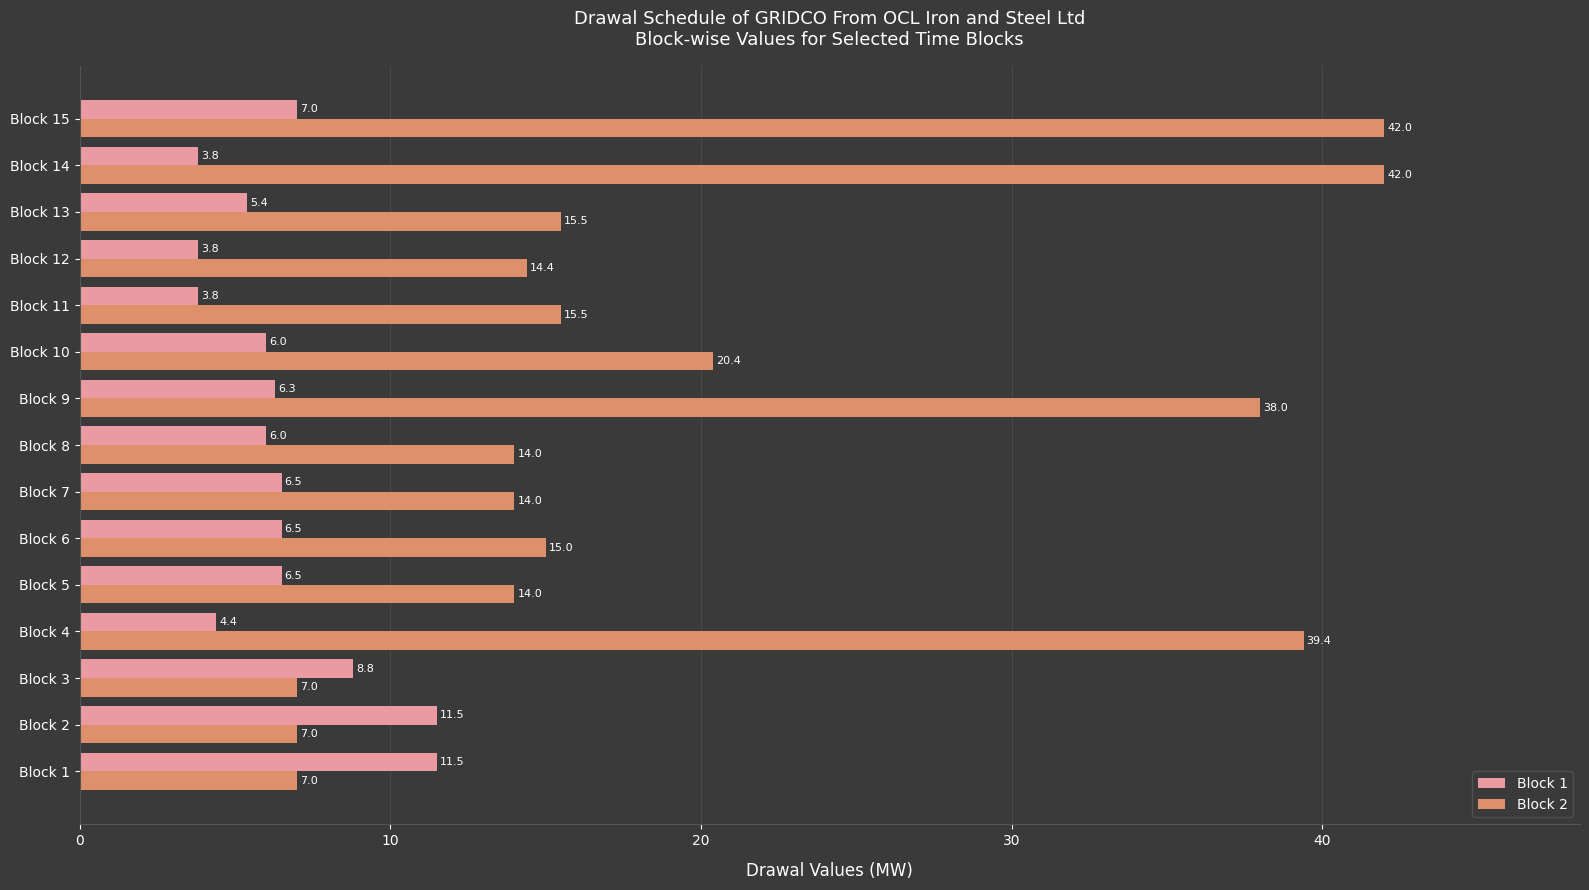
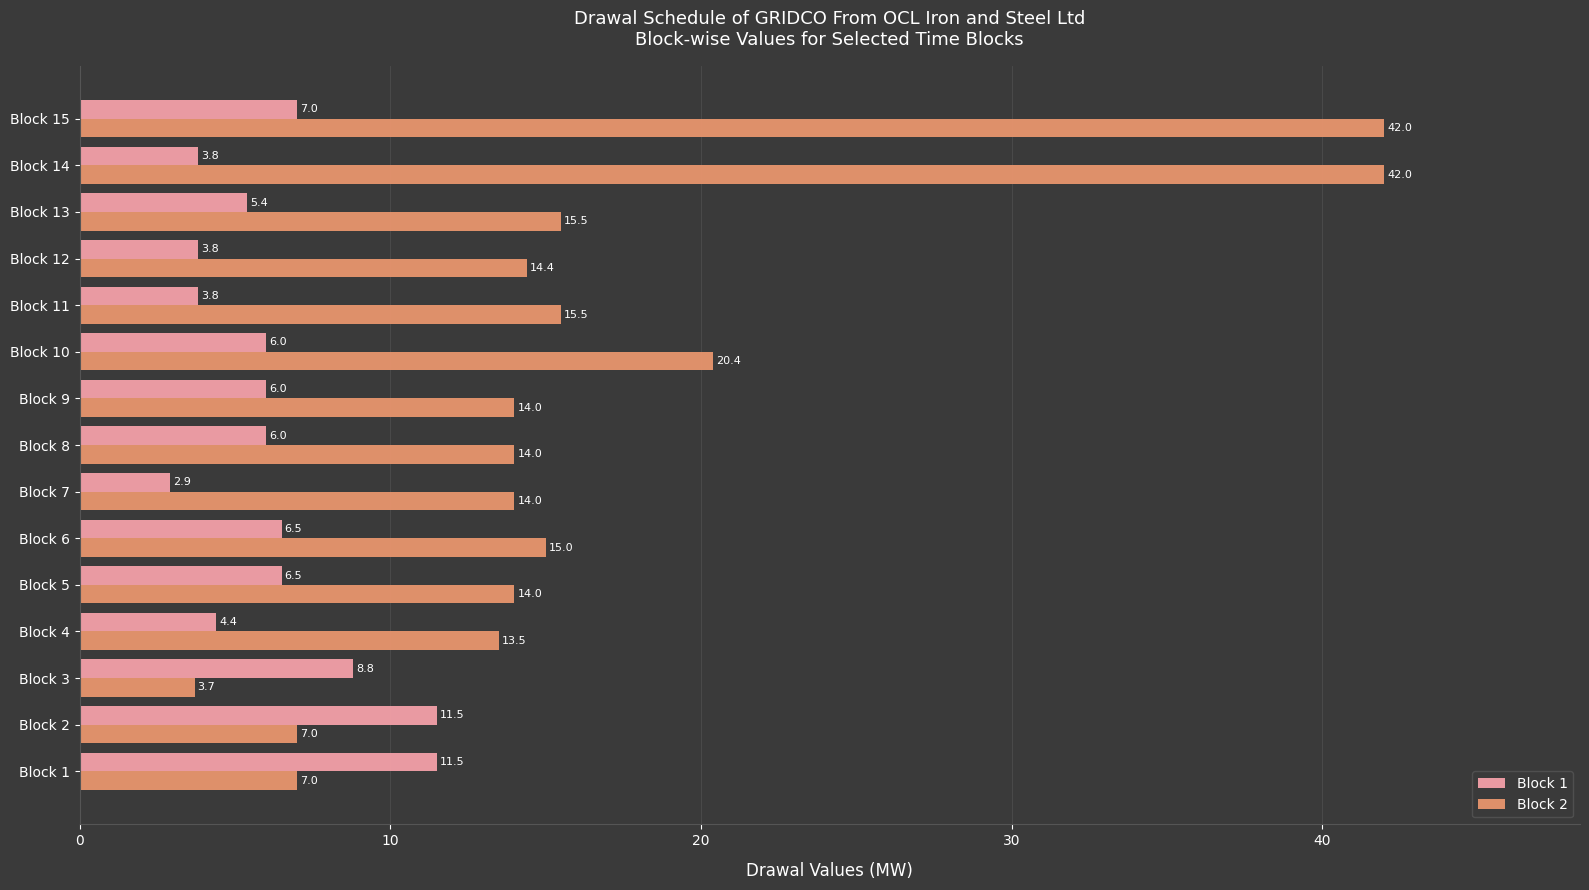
Block 1, Block 9: 6.3 -> 6.0
Block 2, Block 9: 38.0 -> 14.0
Block 1, Block 7: 6.5 -> 2.9
Block 2, Block 4: 39.4 -> 13.5
Block 2, Block 3: 7.0 -> 3.7
